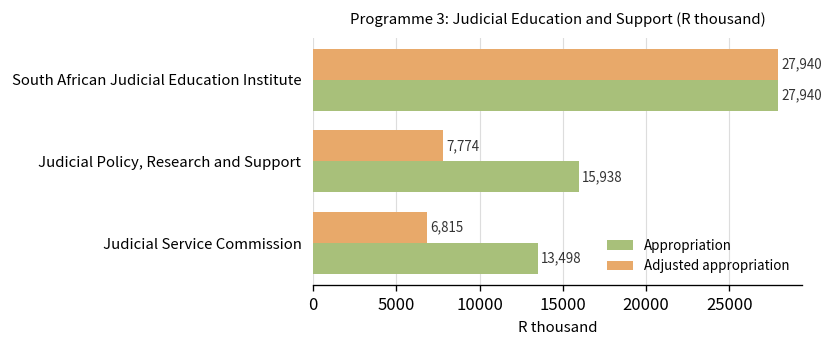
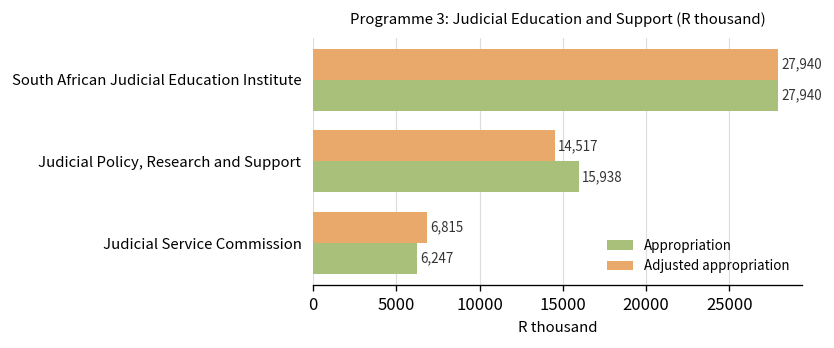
Adjusted appropriation, Judicial Policy, Research and Support: 7,774 -> 14,517
Appropriation, Judicial Service Commission: 13,498 -> 6,247
